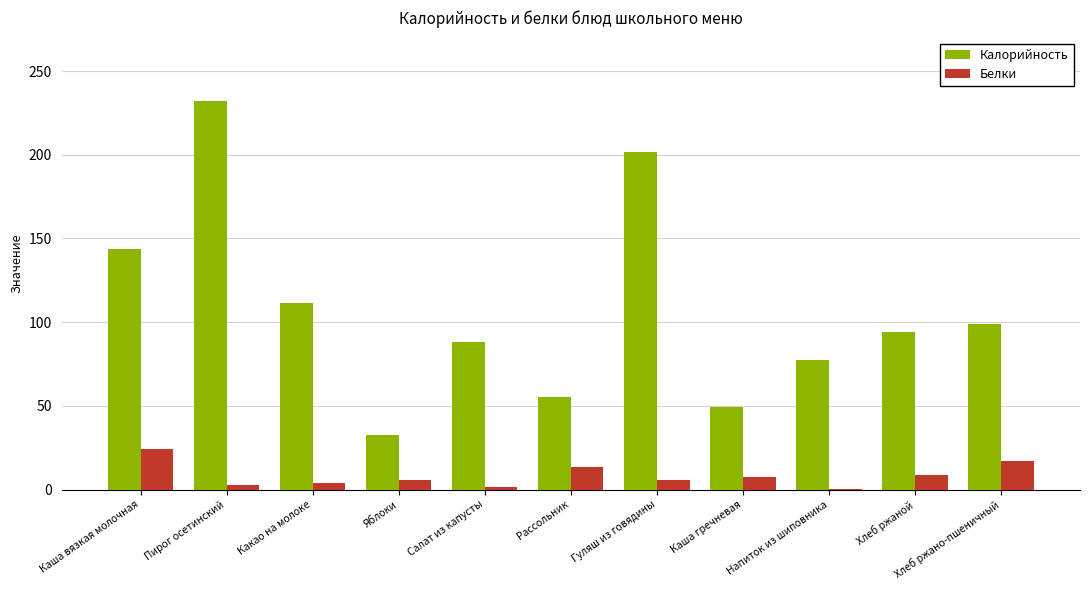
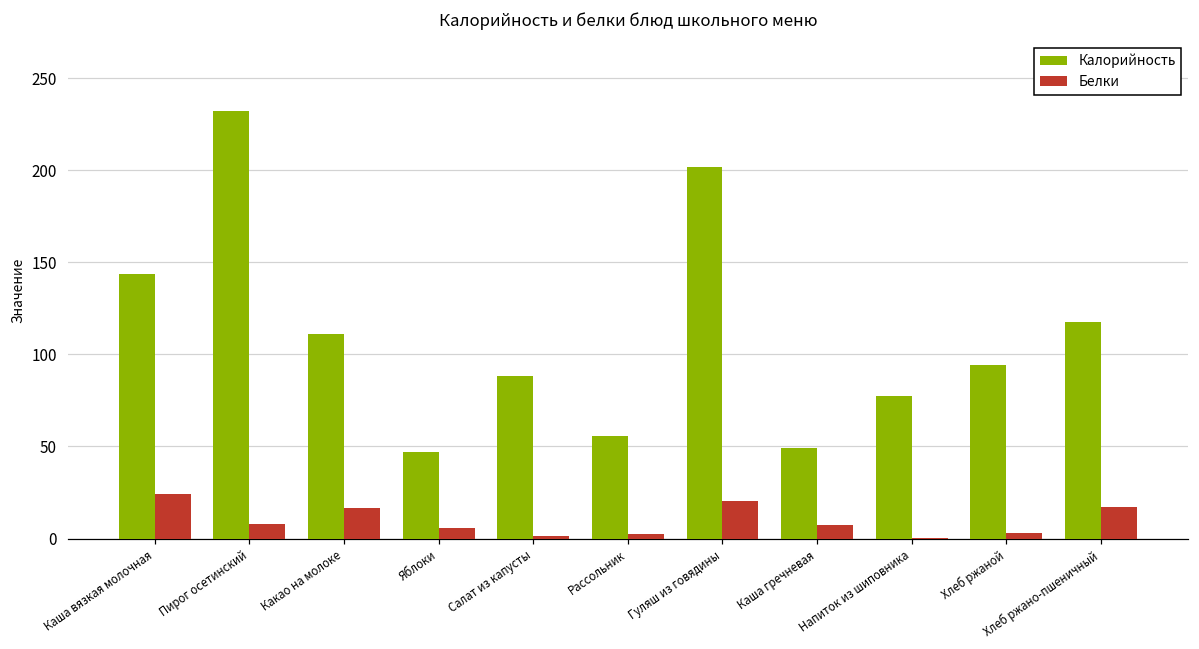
Белки, Пирог осетинский: 2 -> 8
Белки, Какао на молоке: 4 -> 17
Калорийность, Яблоки: 33 -> 47
Белки, Рассольник: 14 -> 2
Белки, Гуляш из говядины: 6 -> 21
Белки, Хлеб ржаной: 8 -> 3
Калорийность, Хлеб ржано-пшеничный: 99 -> 118
